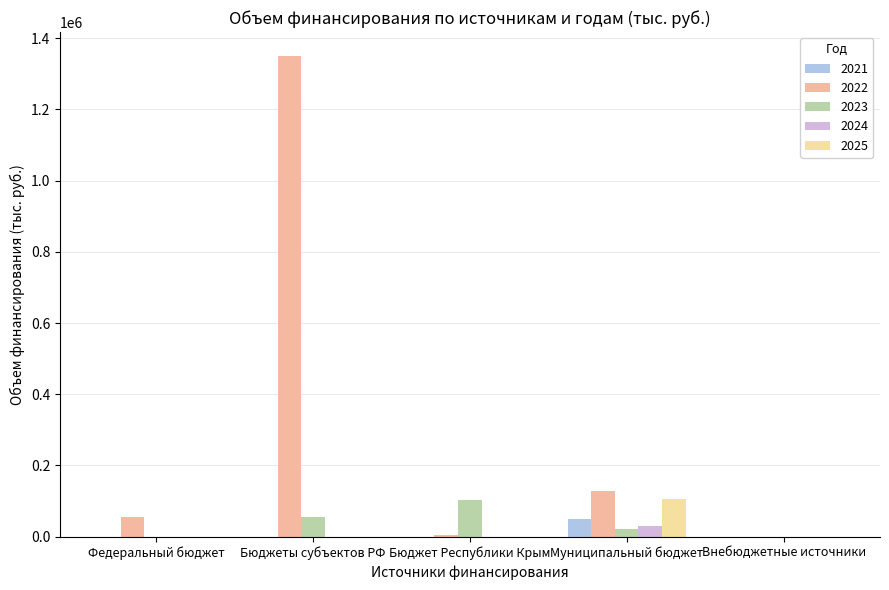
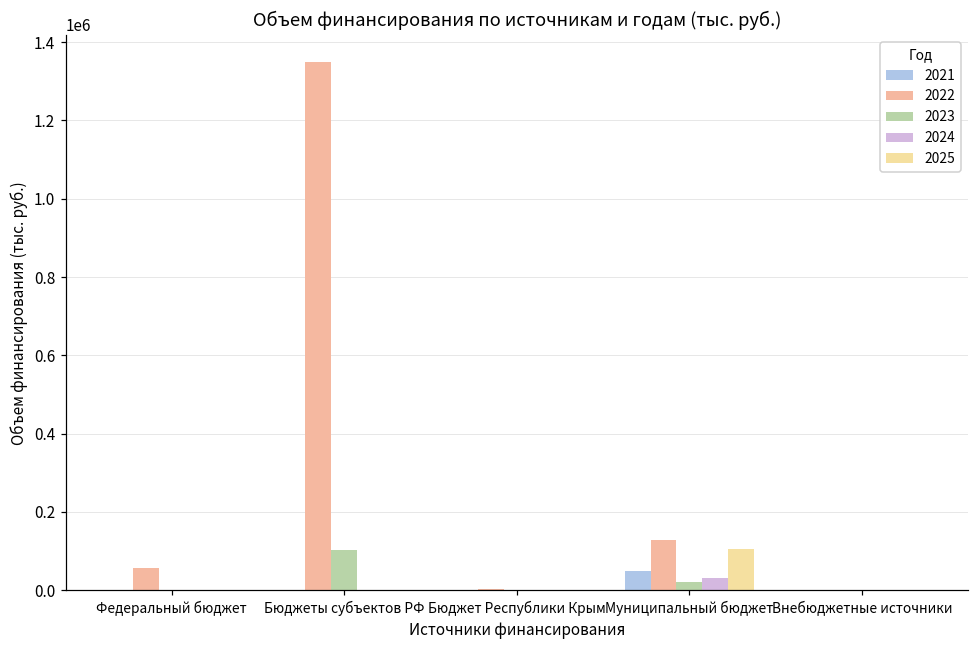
2023, Бюджеты субъектов РФ: 60000 -> 100000
2023, Бюджет Республики Крым: 100000 -> 0
